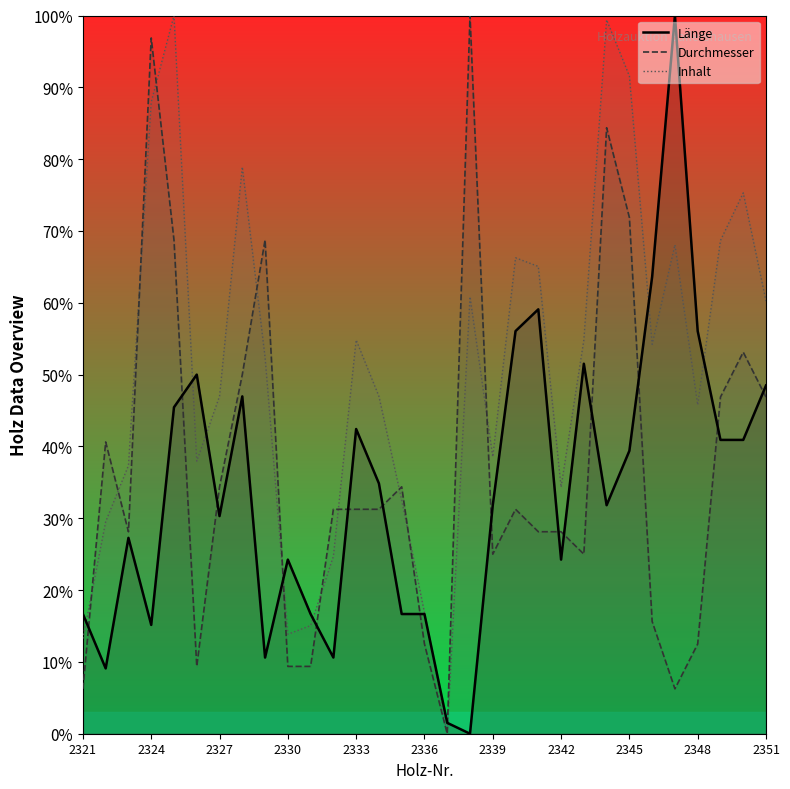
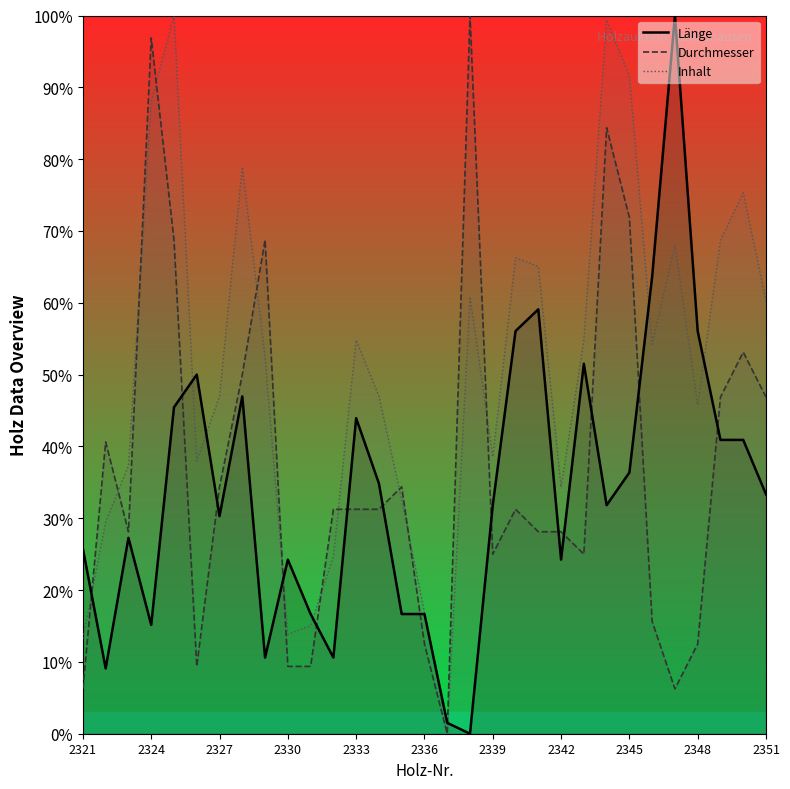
Länge, 2321: 17% -> 26%
Länge, 2333: 42% -> 44%
Länge, 2345: 39% -> 36%
Länge, 2351: 48% -> 33%
